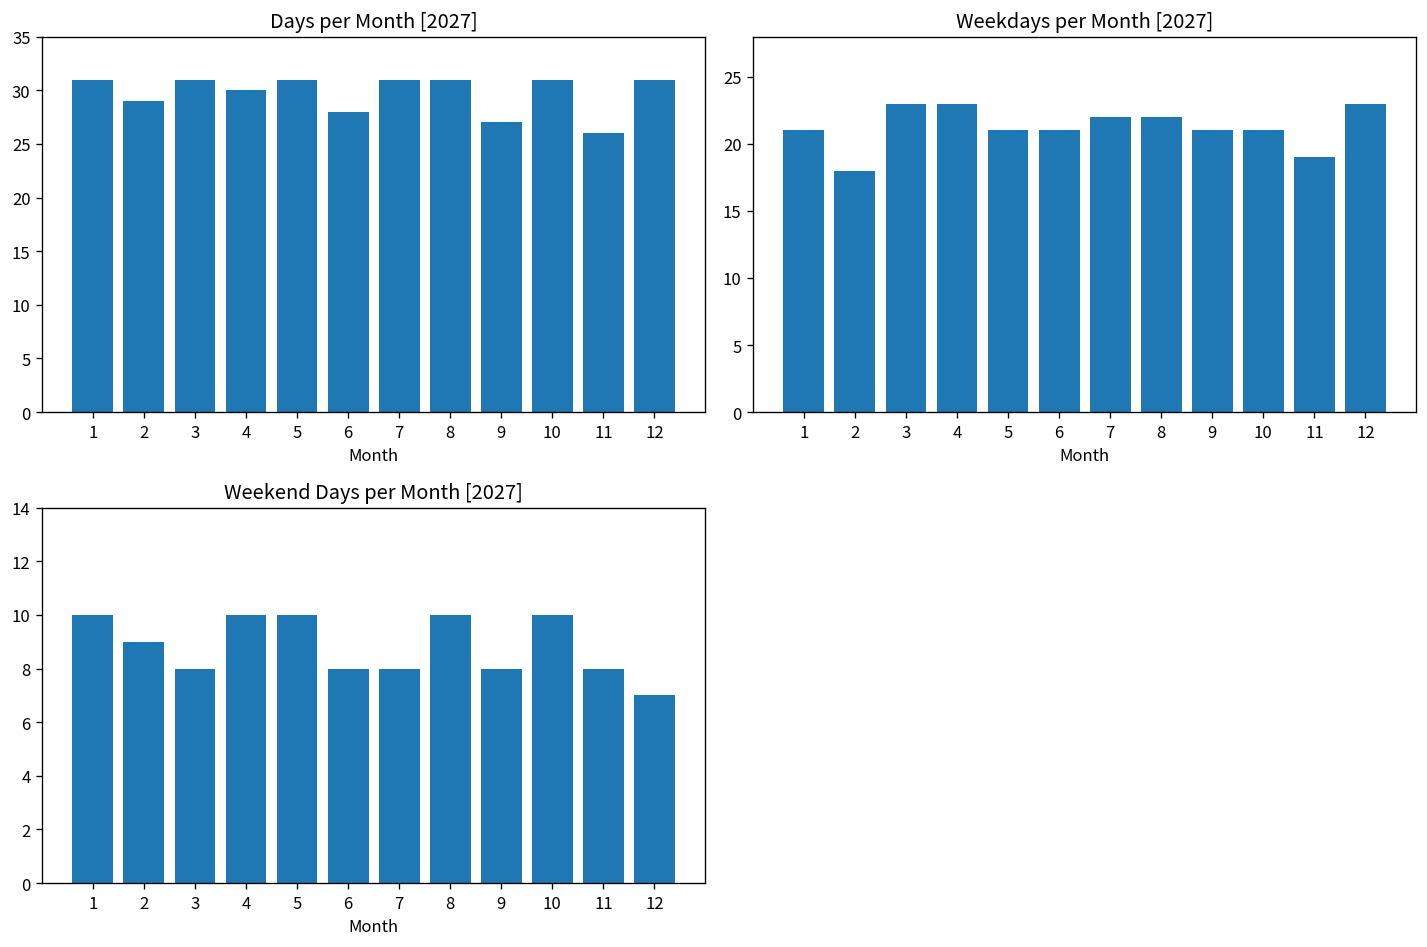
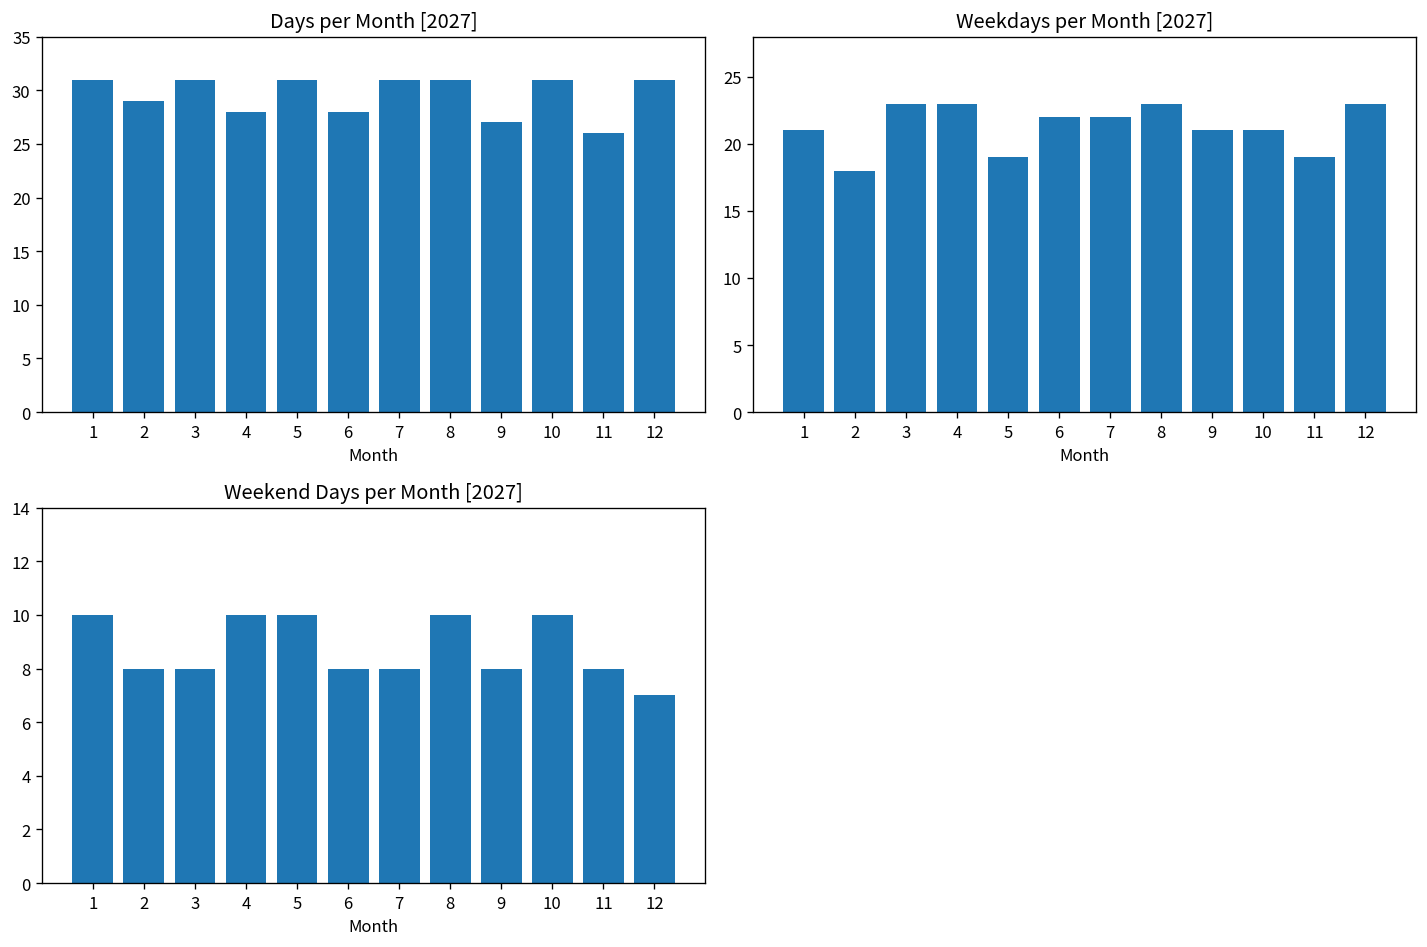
Days per Month [2027], 4: 30 -> 28
Weekdays per Month [2027], 5: 21 -> 19
Weekdays per Month [2027], 6: 21 -> 22
Weekdays per Month [2027], 8: 22 -> 23
Weekend Days per Month [2027], 2: 9 -> 8
